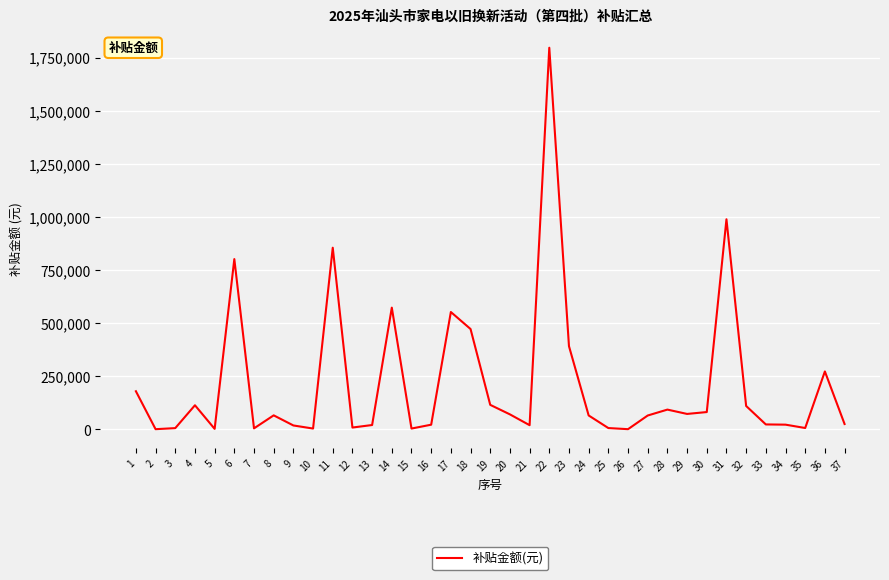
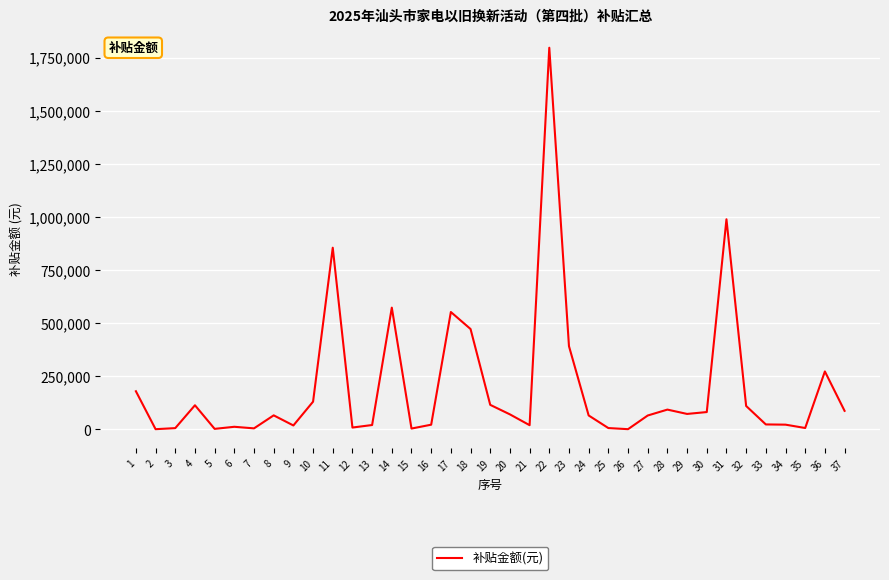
6: 800,000 -> 10,000
10: 0 -> 130,000
37: 30,000 -> 90,000
